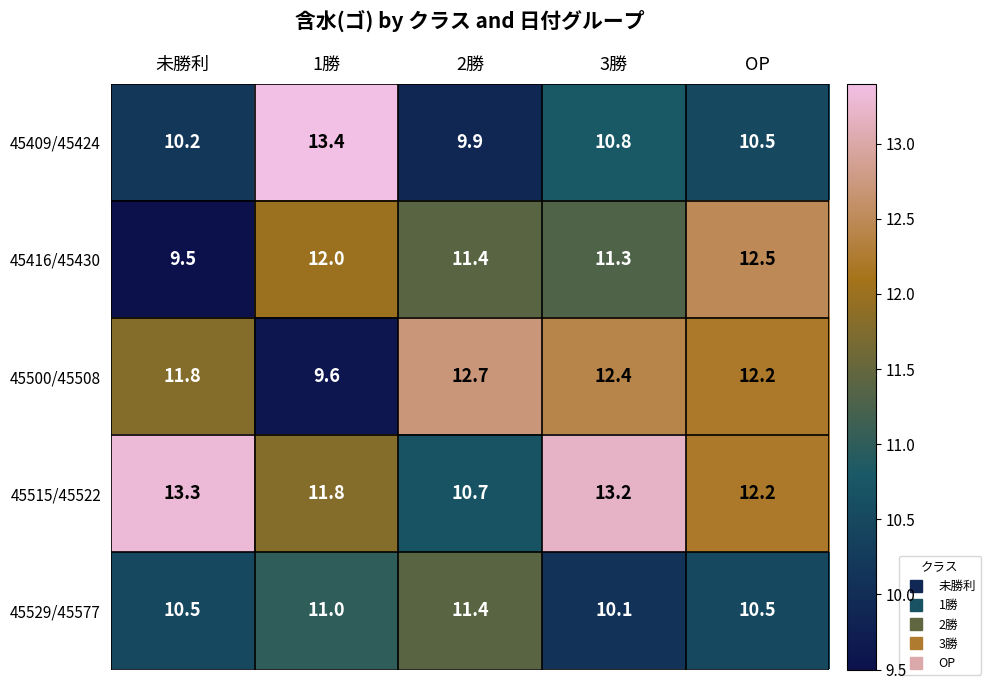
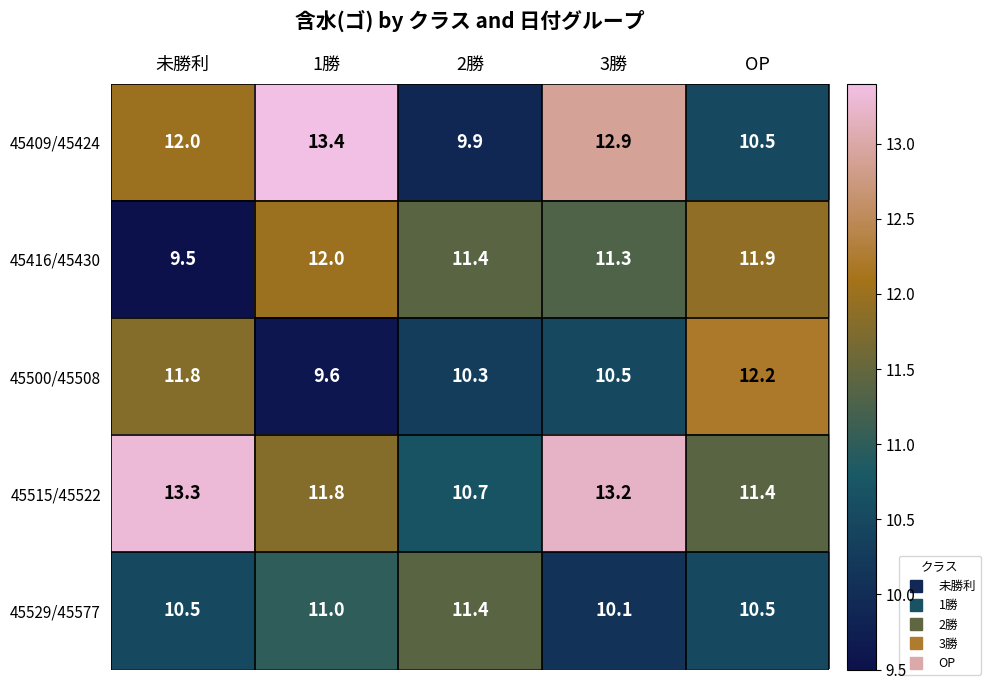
45409/45424, 未勝利: 10.2 -> 12.0
45409/45424, 3勝: 10.8 -> 12.9
45416/45430, OP: 12.5 -> 11.9
45500/45508, 2勝: 12.7 -> 10.3
45500/45508, 3勝: 12.4 -> 10.5
45515/45522, OP: 12.2 -> 11.4
